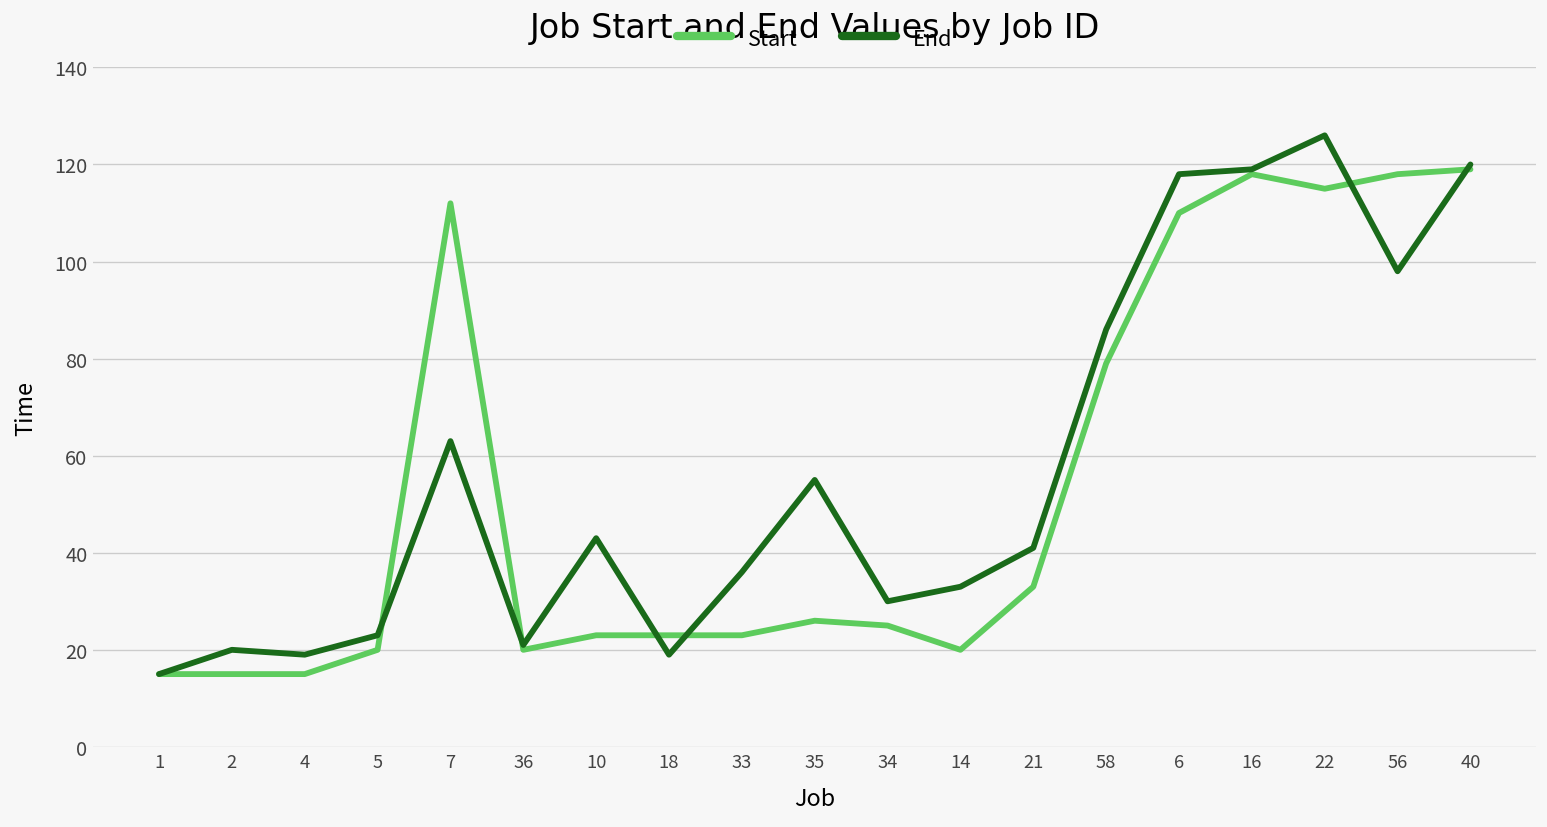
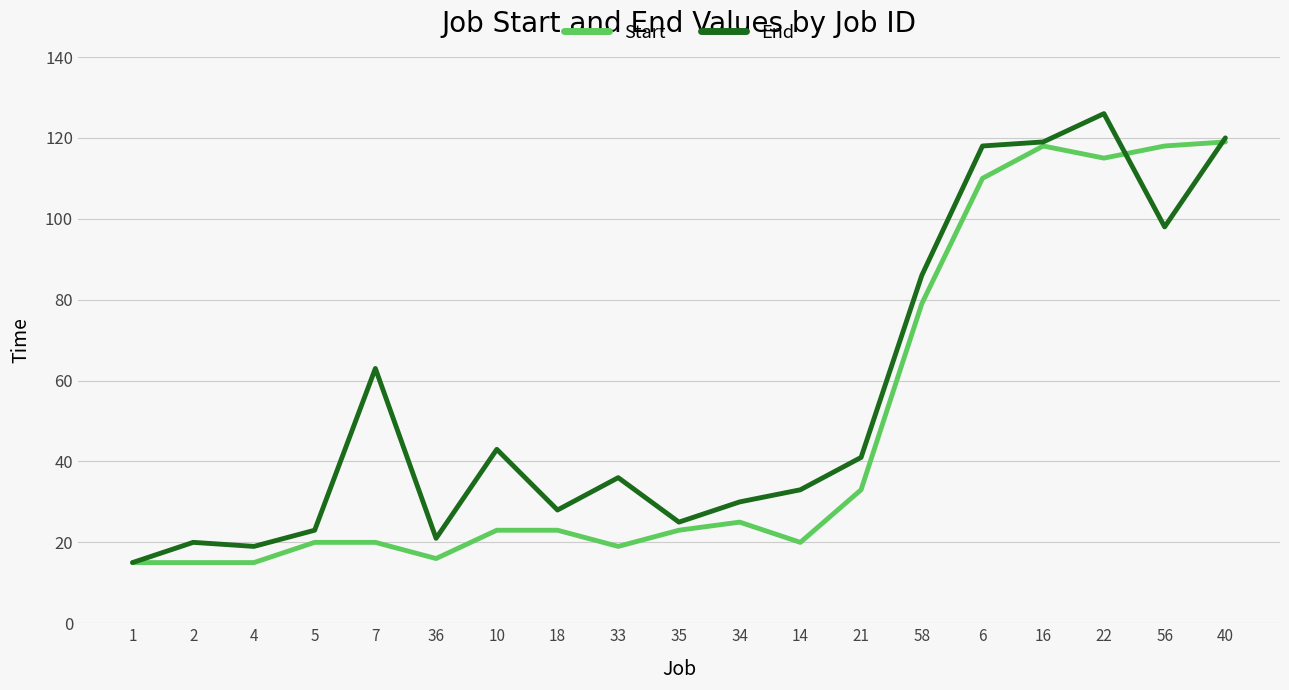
Start, 7: 112 -> 20
Start, 36: 20 -> 16
End, 18: 19 -> 28
Start, 33: 23 -> 19
Start, 35: 26 -> 23
End, 35: 55 -> 25
